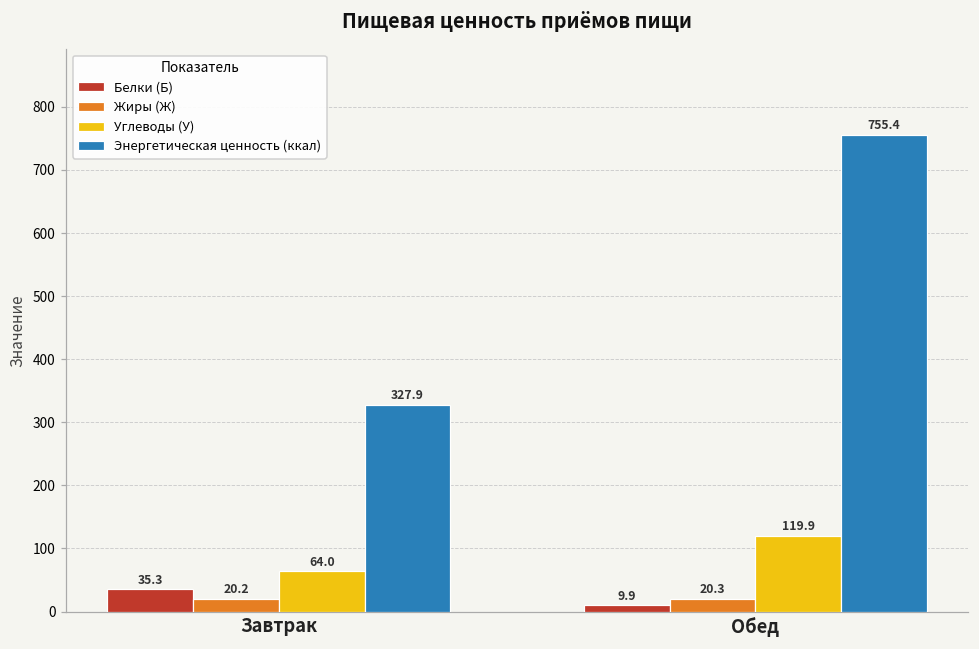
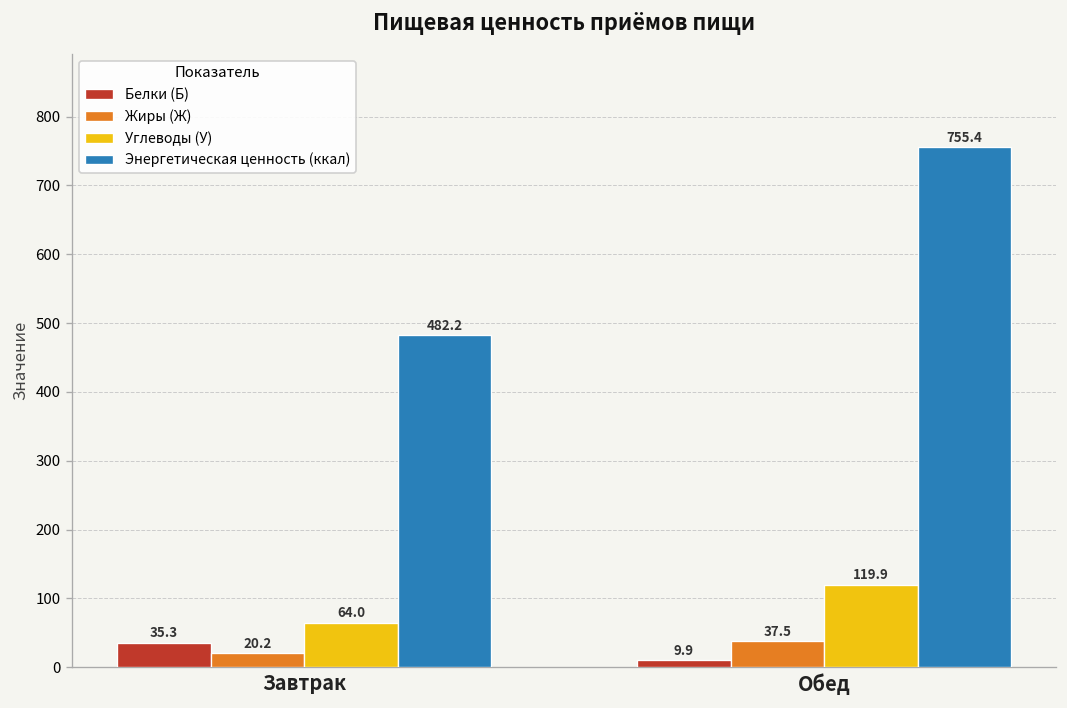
Энергетическая ценность (ккал), Завтрак: 327.9 -> 482.2
Жиры (Ж), Обед: 20.3 -> 37.5
